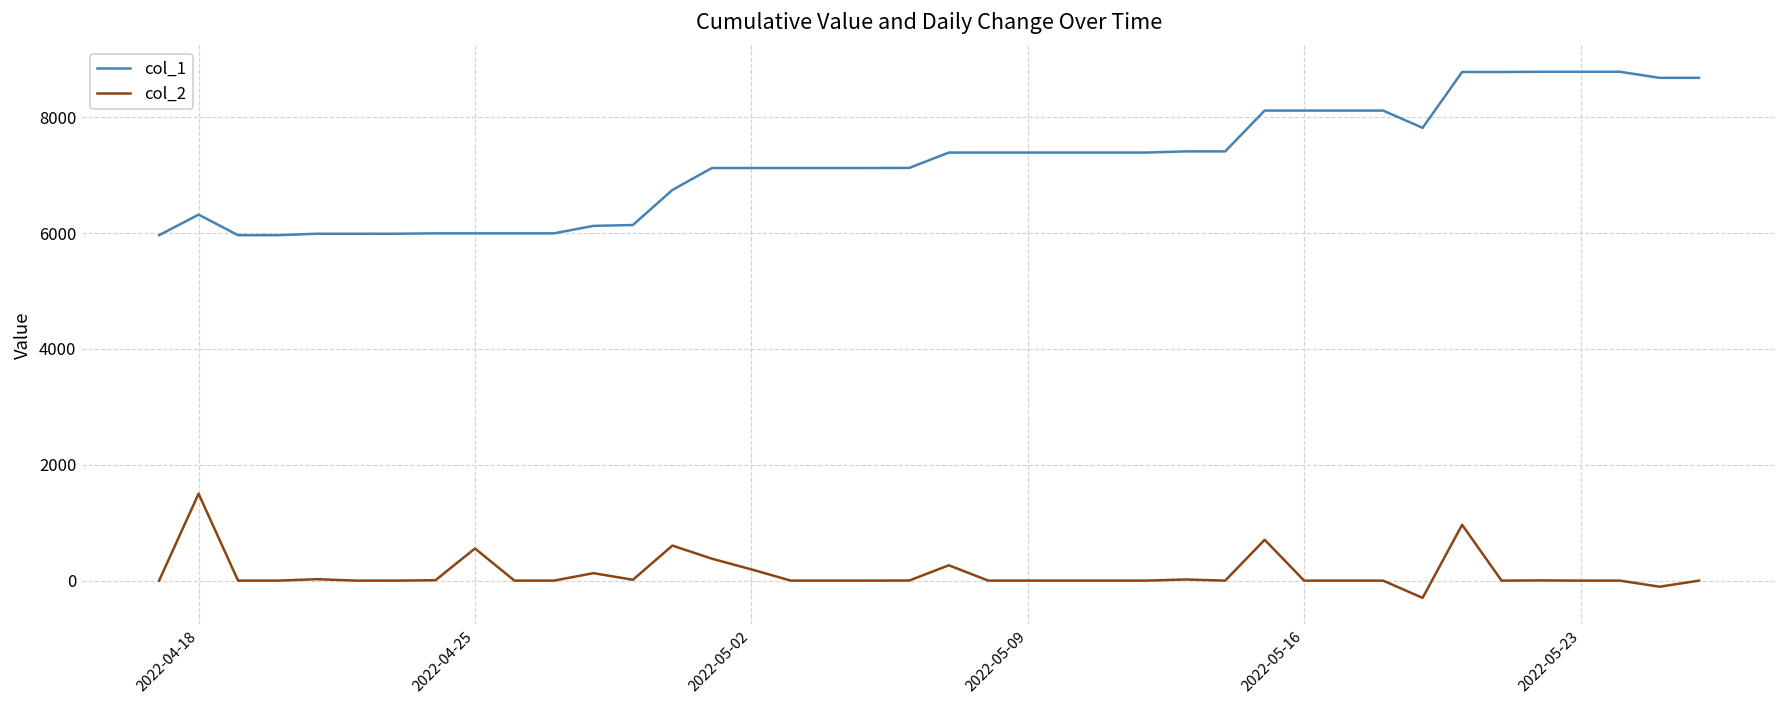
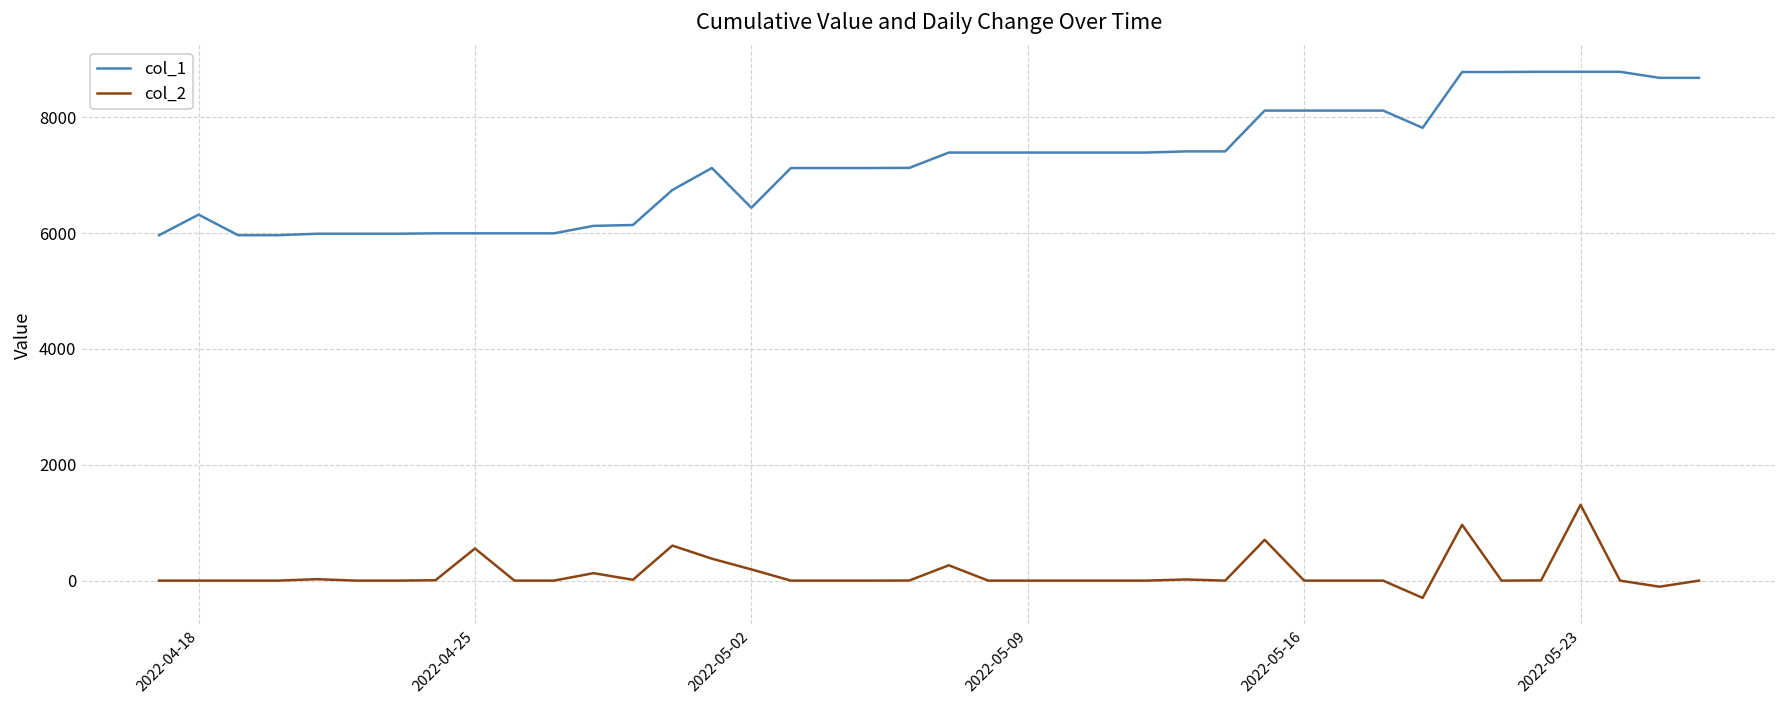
col_2, 2022-04-18: 1500 -> 0
col_1, 2022-05-02: 7100 -> 6400
col_2, 2022-05-23: 0 -> 1300
